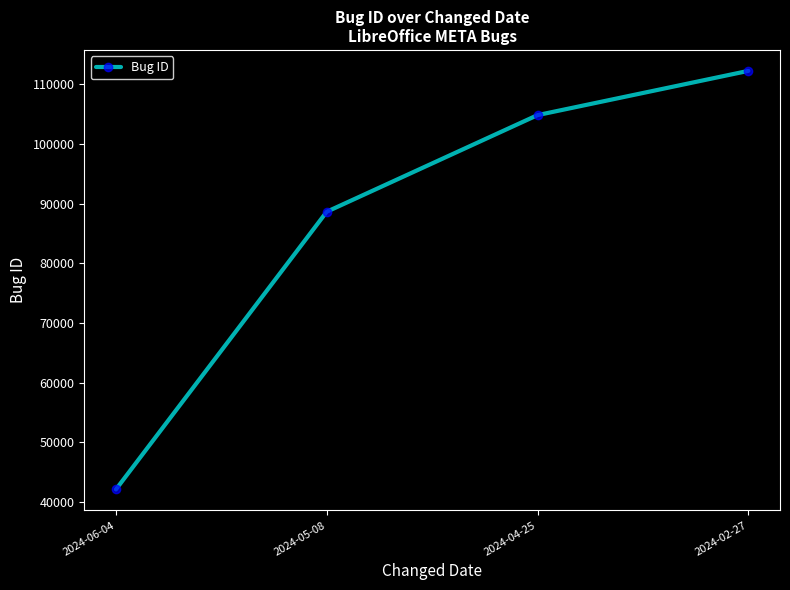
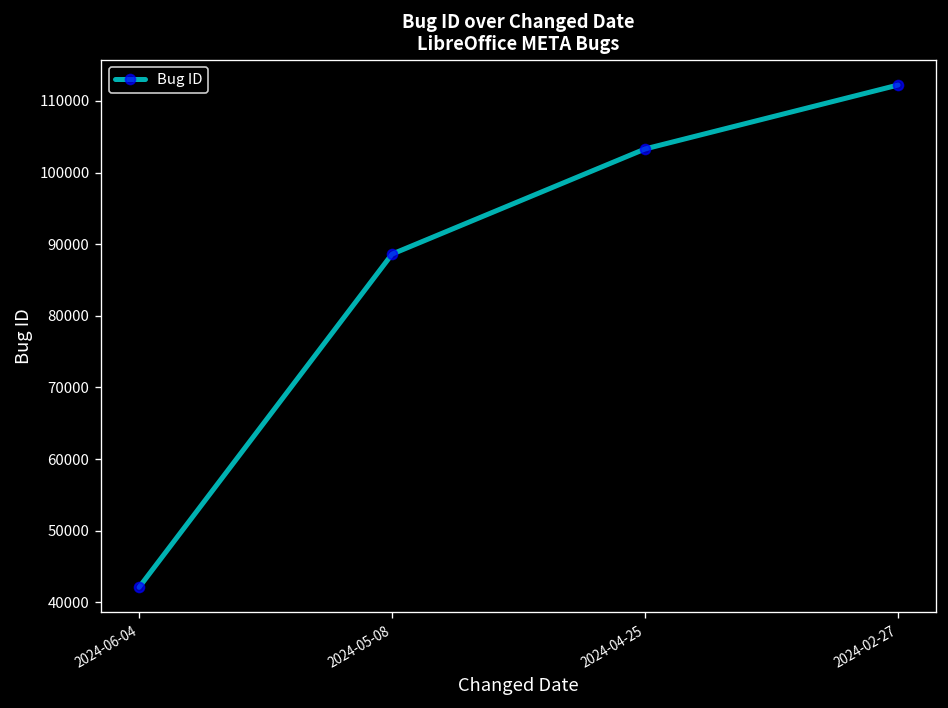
2024-04-25: 105000 -> 103000
